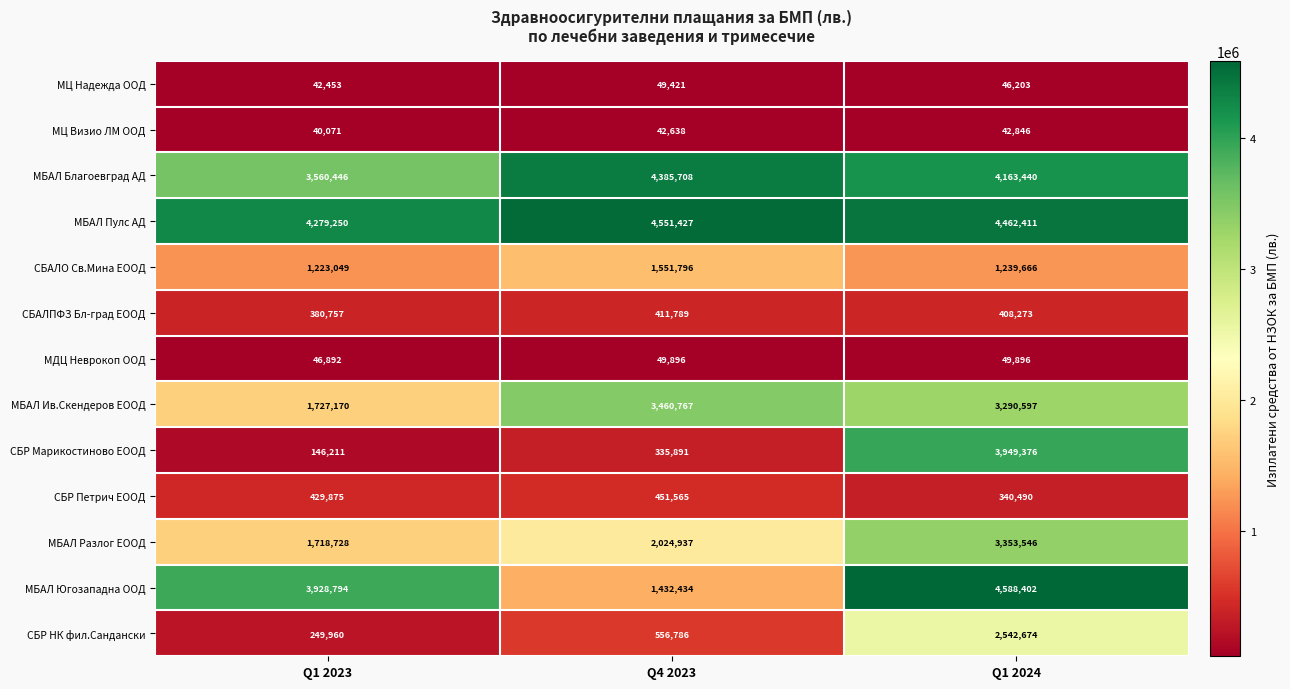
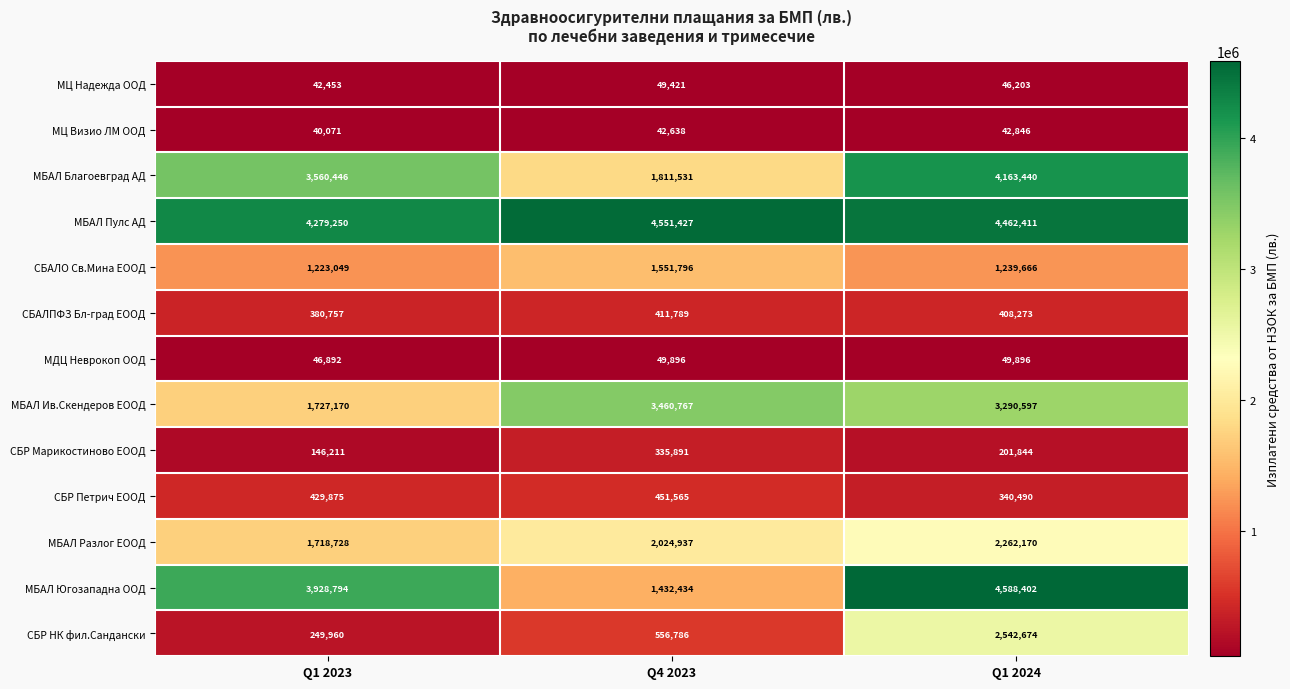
МБАЛ Благоевград АД, Q4 2023: 4,385,708 -> 1,811,531
СБР Марикостиново ЕООД, Q1 2024: 3,949,376 -> 201,844
МБАЛ Разлог ЕООД, Q1 2024: 3,353,546 -> 2,262,170
